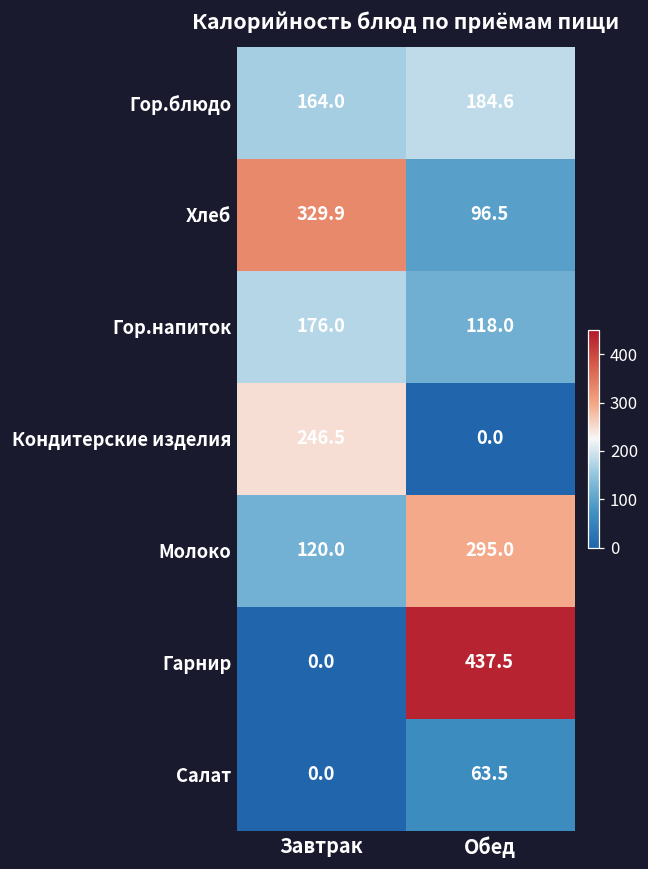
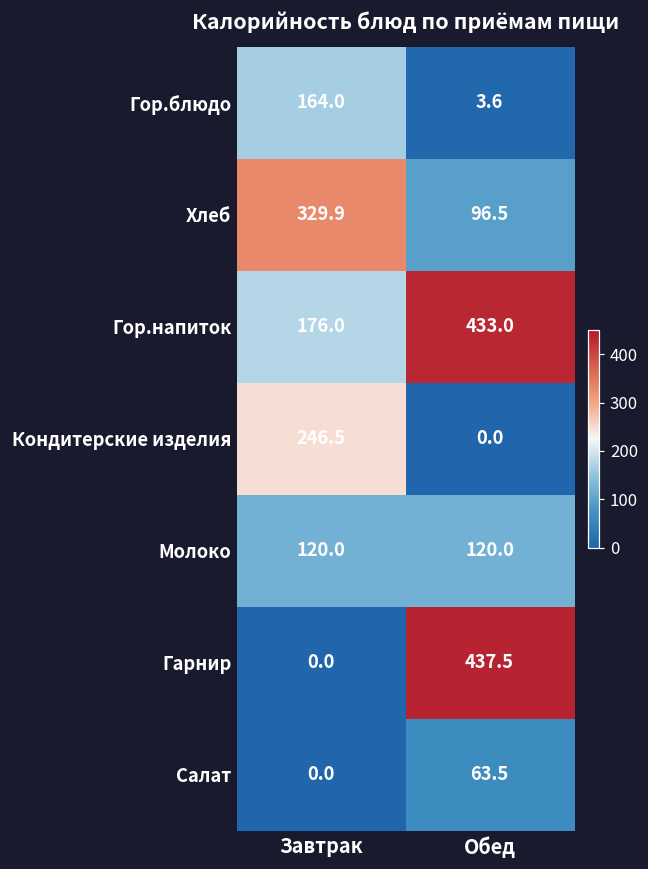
Гор.блюдо, Обед: 184.6 -> 3.6
Гор.напиток, Обед: 118.0 -> 433.0
Молоко, Обед: 295.0 -> 120.0
